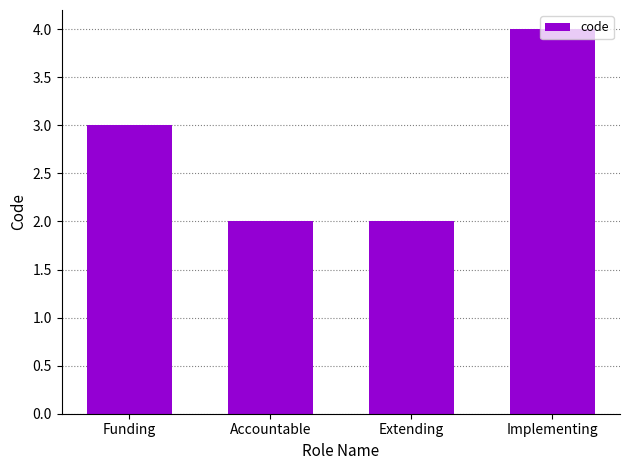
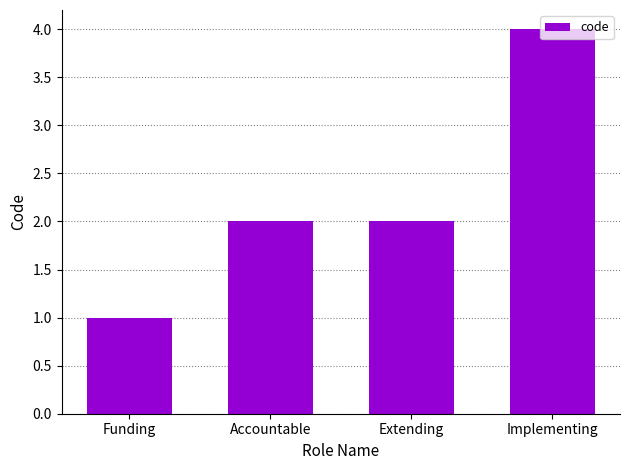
Funding: 3 -> 1
